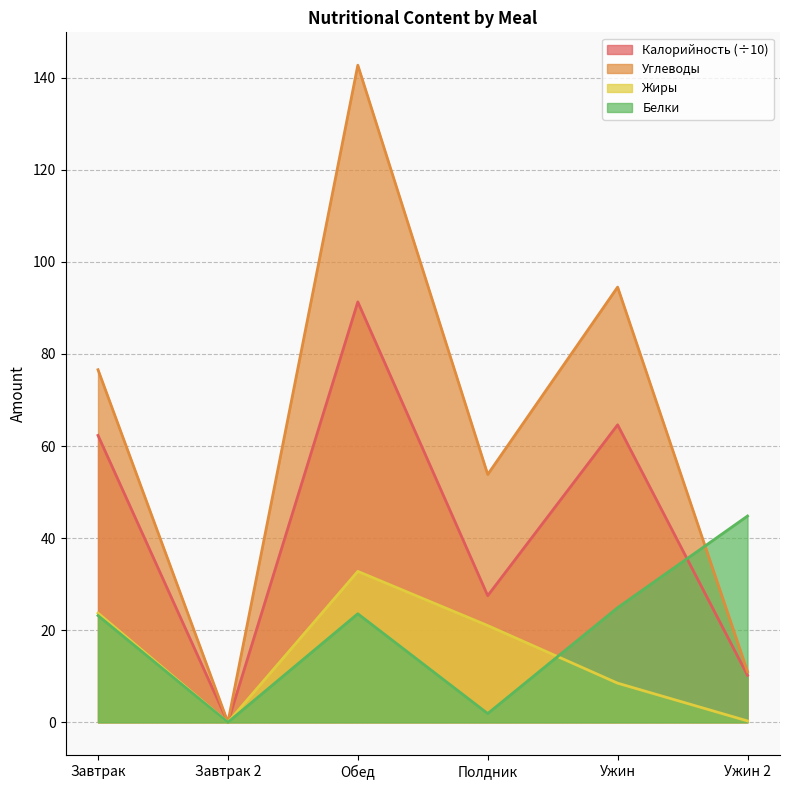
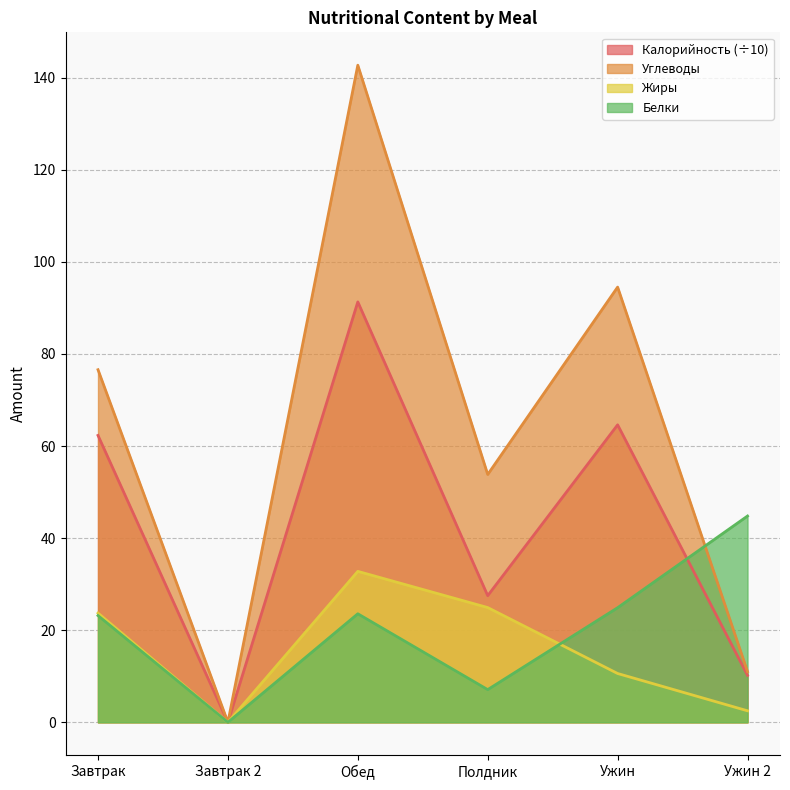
Жиры, Полдник: 21 -> 25
Белки, Полдник: 2 -> 7
Жиры, Ужин: 9 -> 11
Жиры, Ужин 2: 0 -> 3
